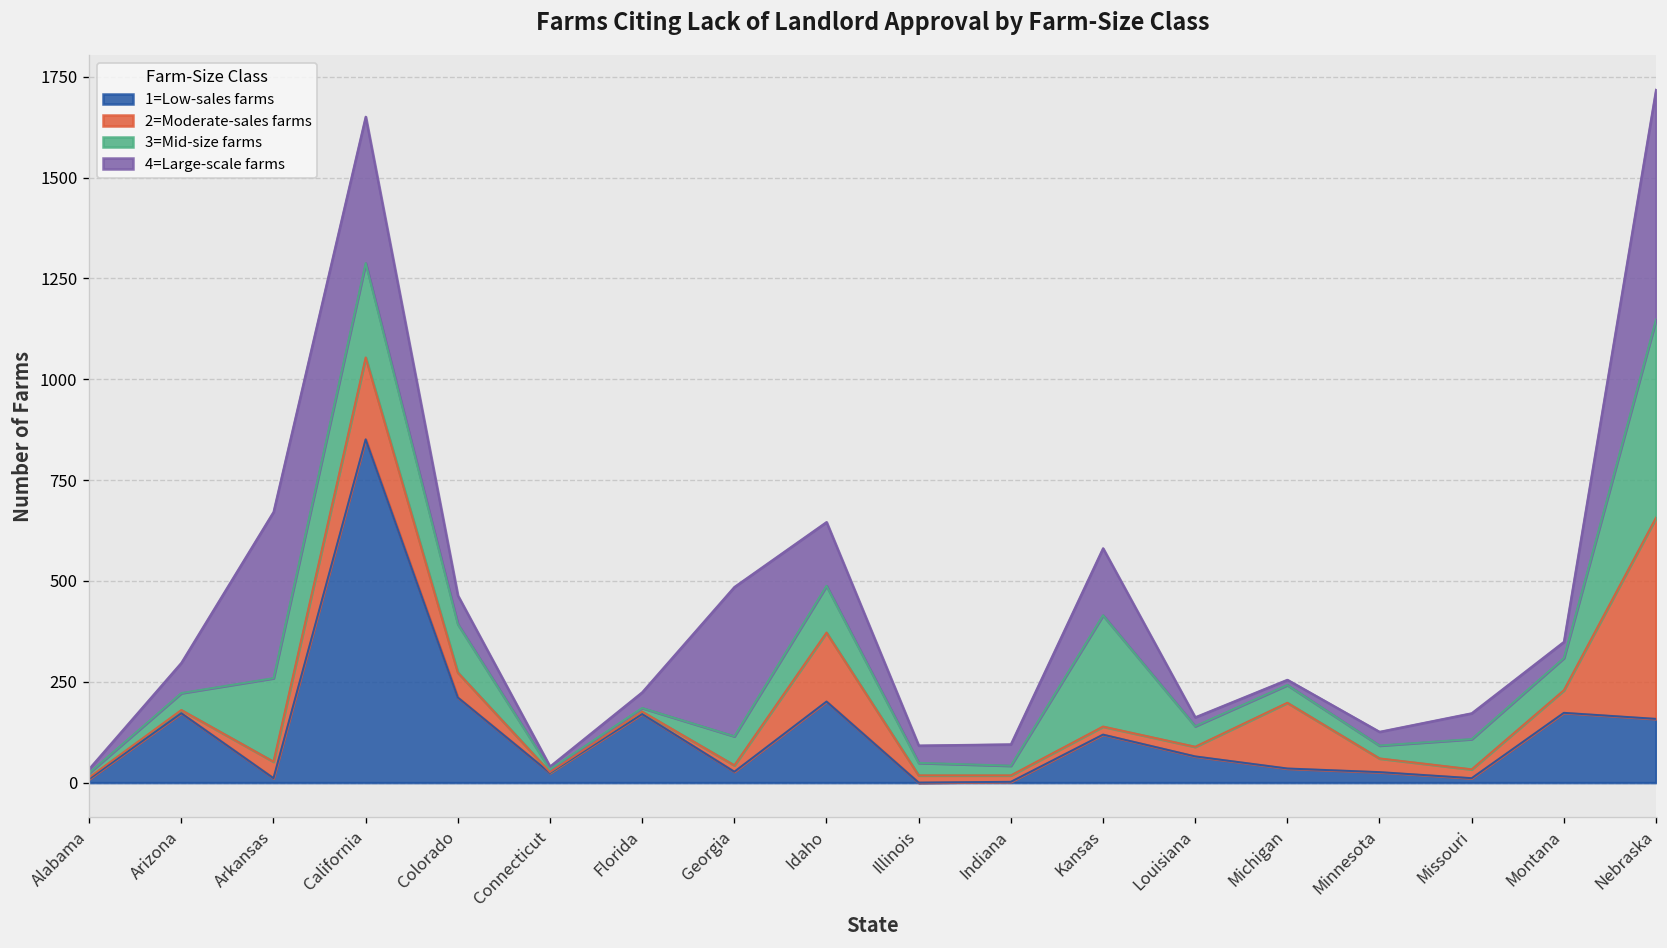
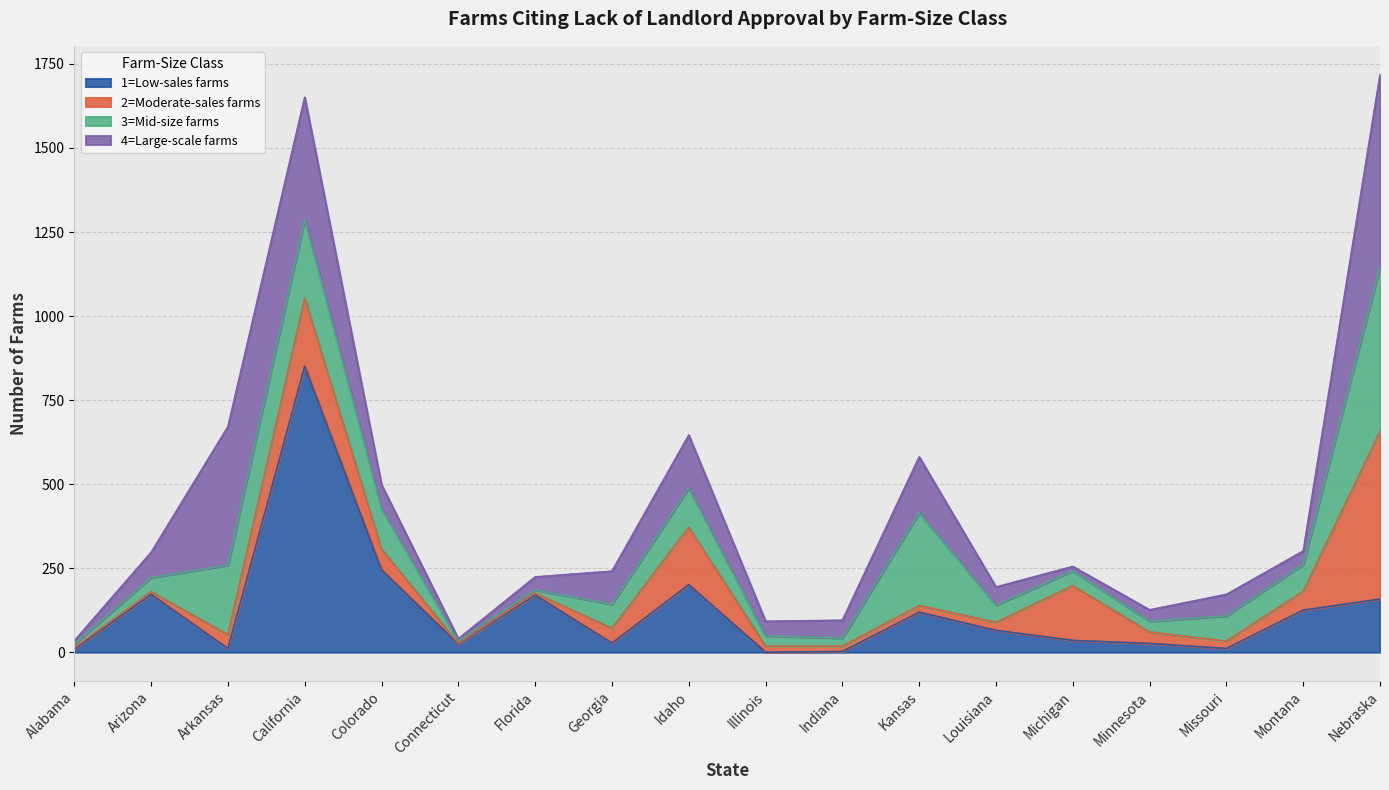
1=Low-sales farms, Colorado: 210 -> 250
2=Moderate-sales farms, Georgia: 20 -> 40
4=Large-scale farms, Georgia: 370 -> 100
4=Large-scale farms, Louisiana: 20 -> 50
1=Low-sales farms, Montana: 170 -> 130
